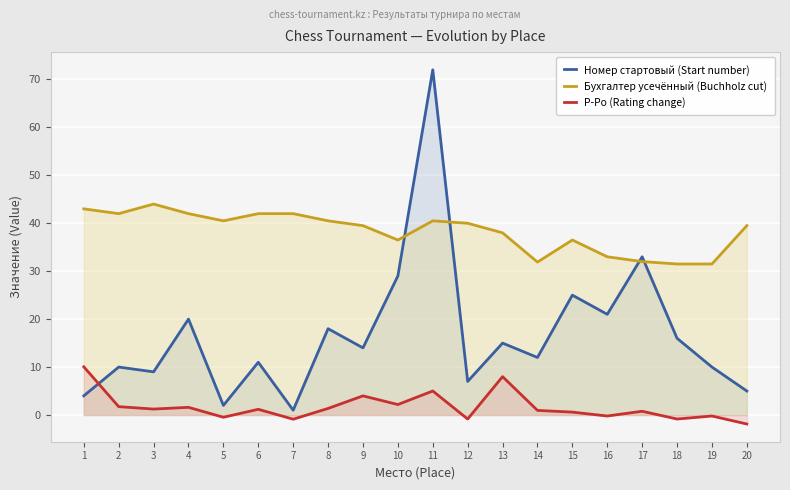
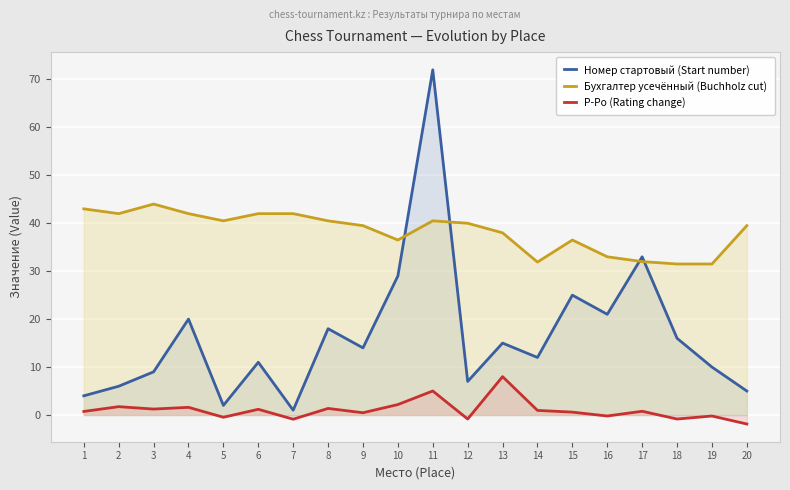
Р-Ро (Rating change), 1: 10 -> 1
Номер стартовый (Start number), 2: 10 -> 6
Р-Ро (Rating change), 9: 4 -> 0
